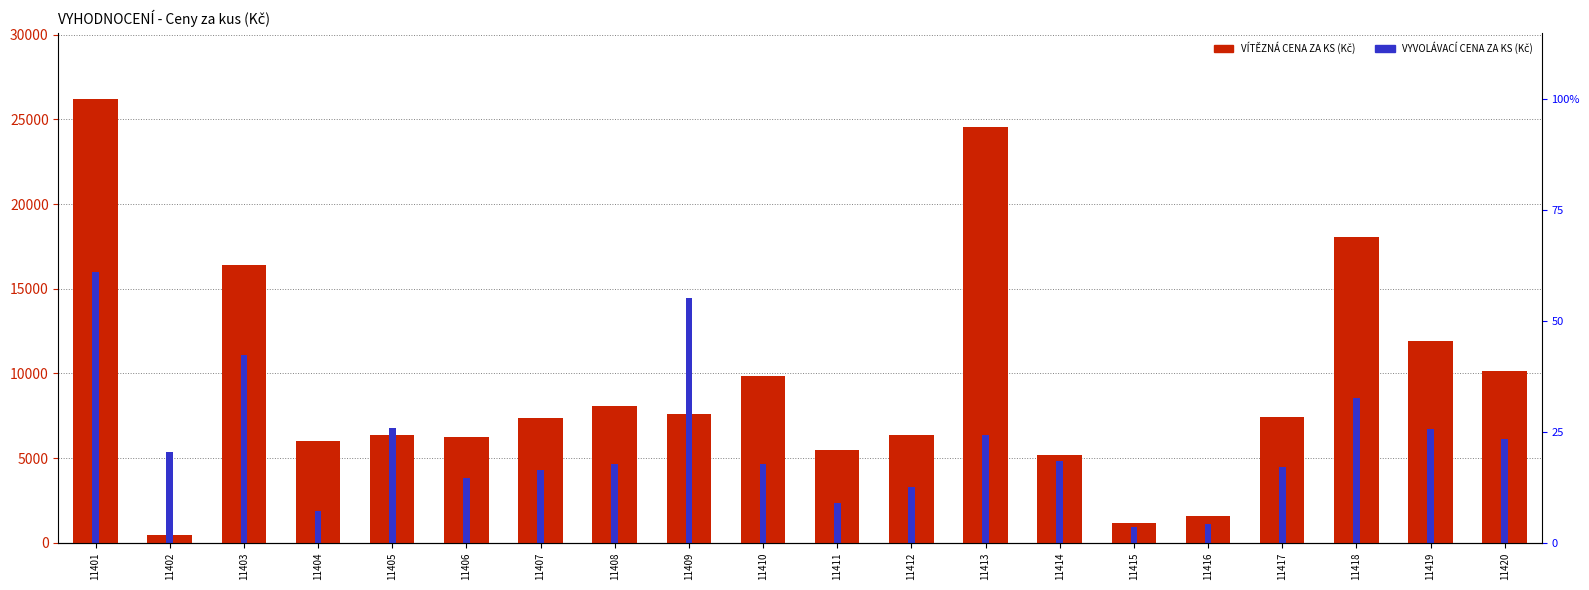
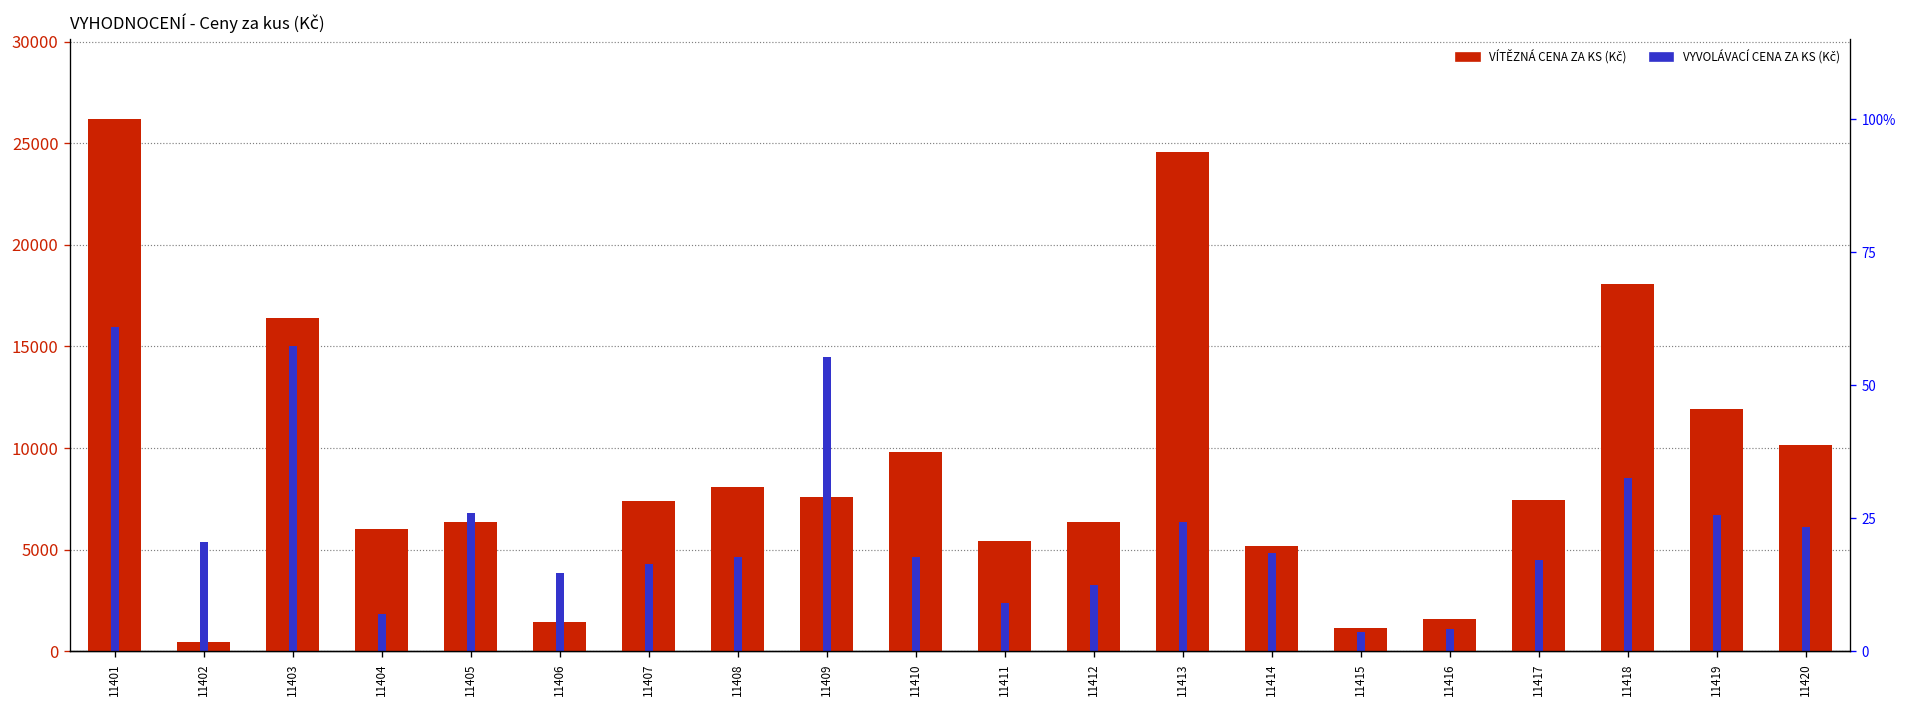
VYVOLÁVACÍ CENA ZA KS (Kč), 11403: 11100 -> 15000
VÍTĚZNÁ CENA ZA KS (Kč), 11406: 6200 -> 1500
